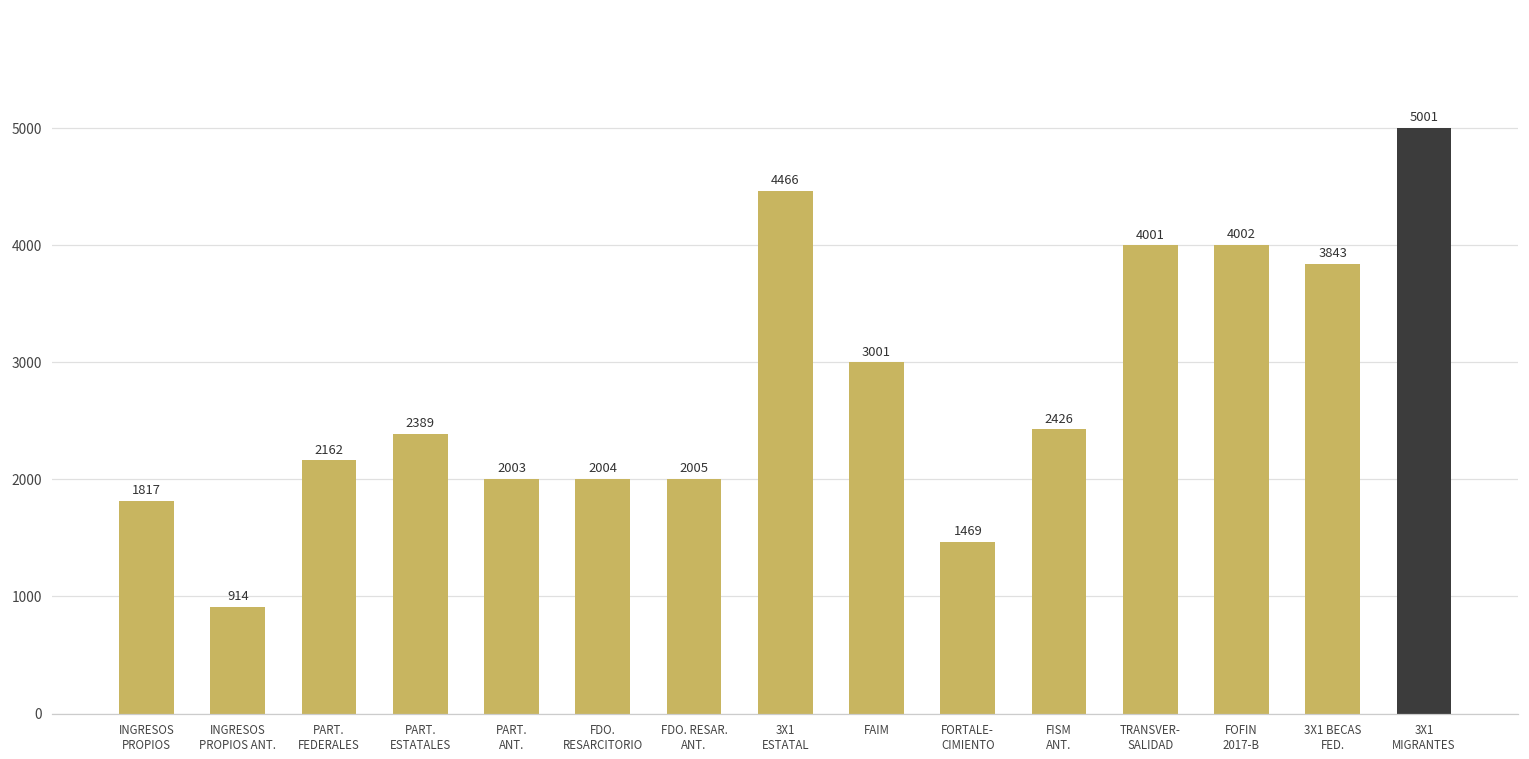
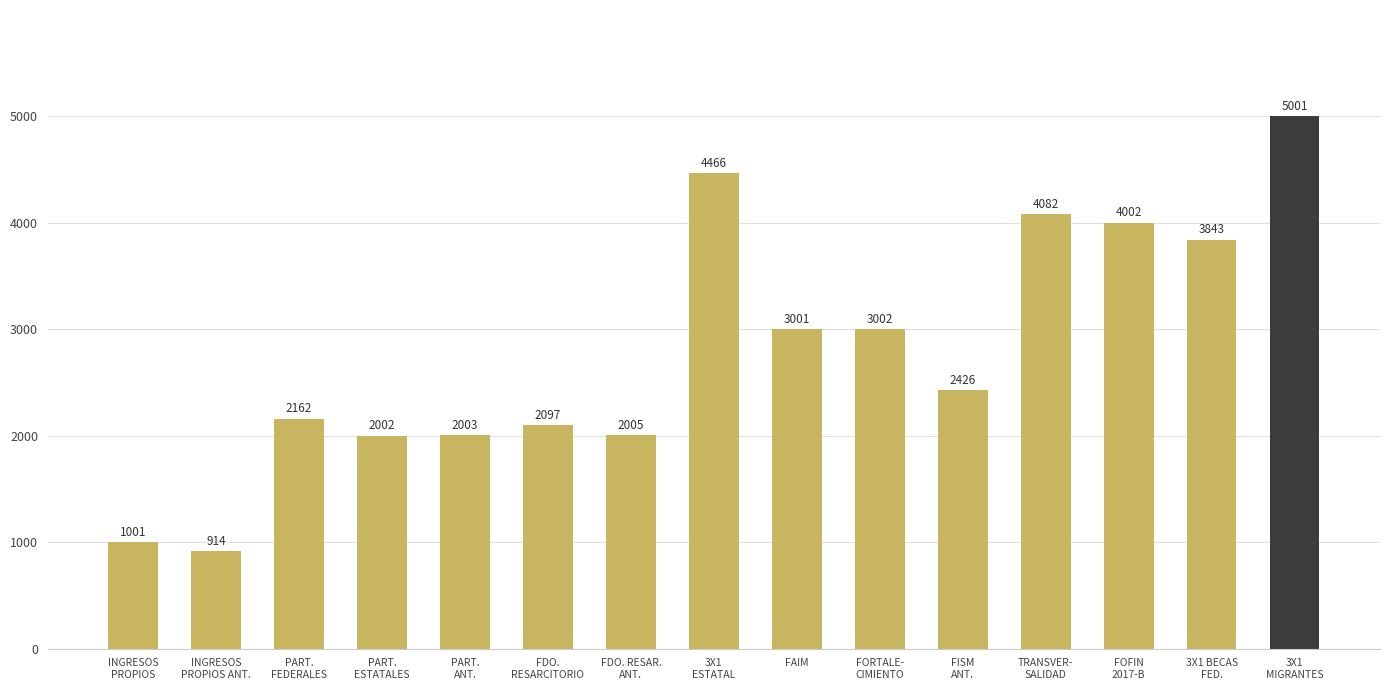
INGRESOS PROPIOS: 1817 -> 1001
PART. ESTATALES: 2389 -> 2002
FDO. RESARCITORIO: 2004 -> 2097
FORTALE- CIMIENTO: 1469 -> 3002
TRANSVER- SALIDAD: 4001 -> 4082
